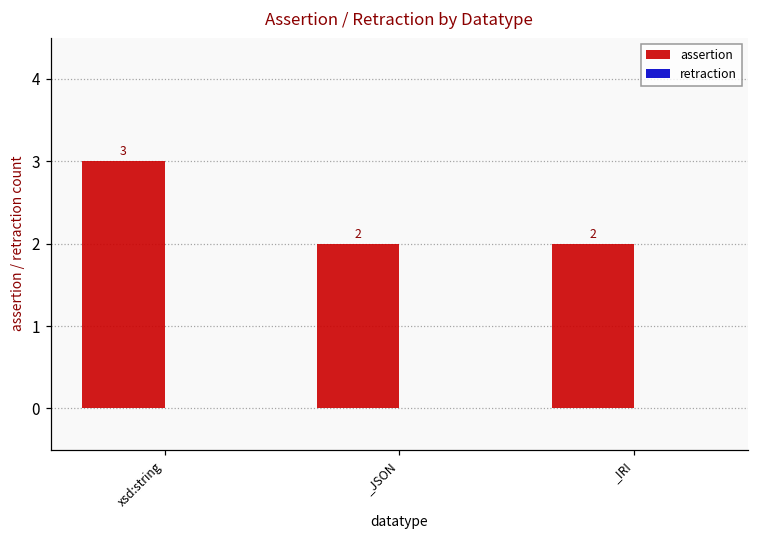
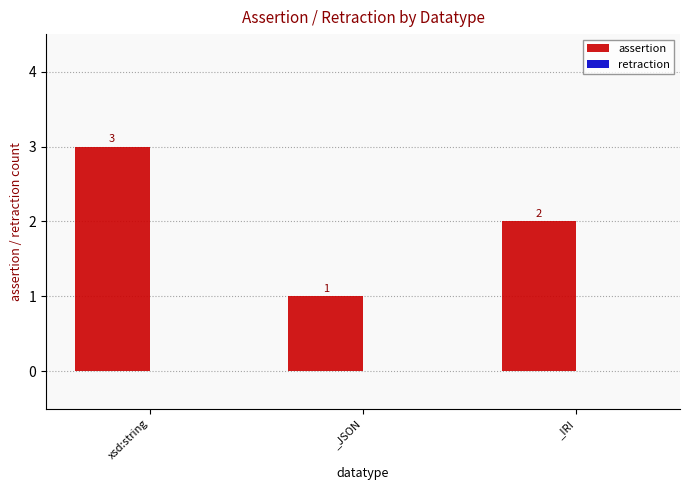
assertion, _JSON: 2 -> 1
